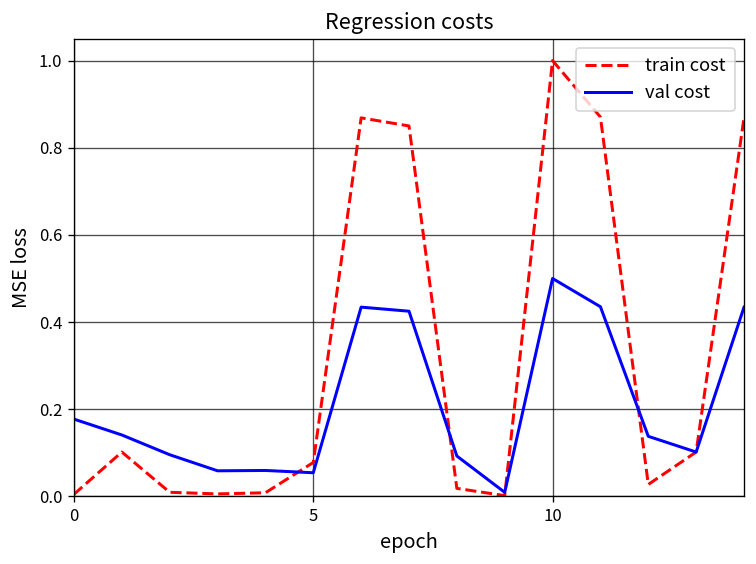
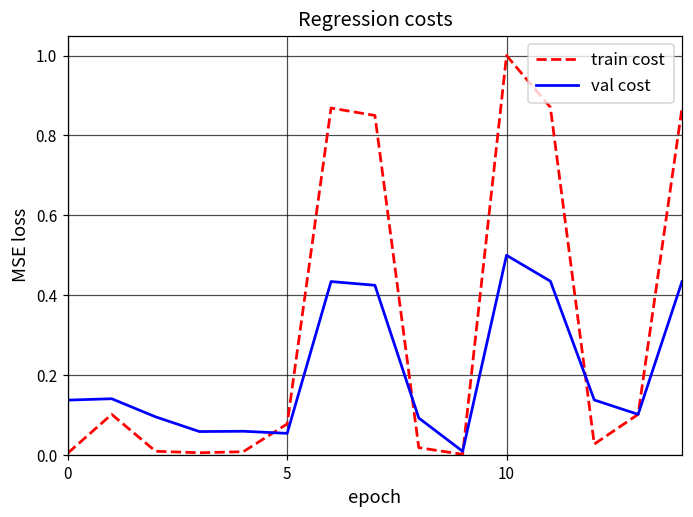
val cost, 0: 0.18 -> 0.14
